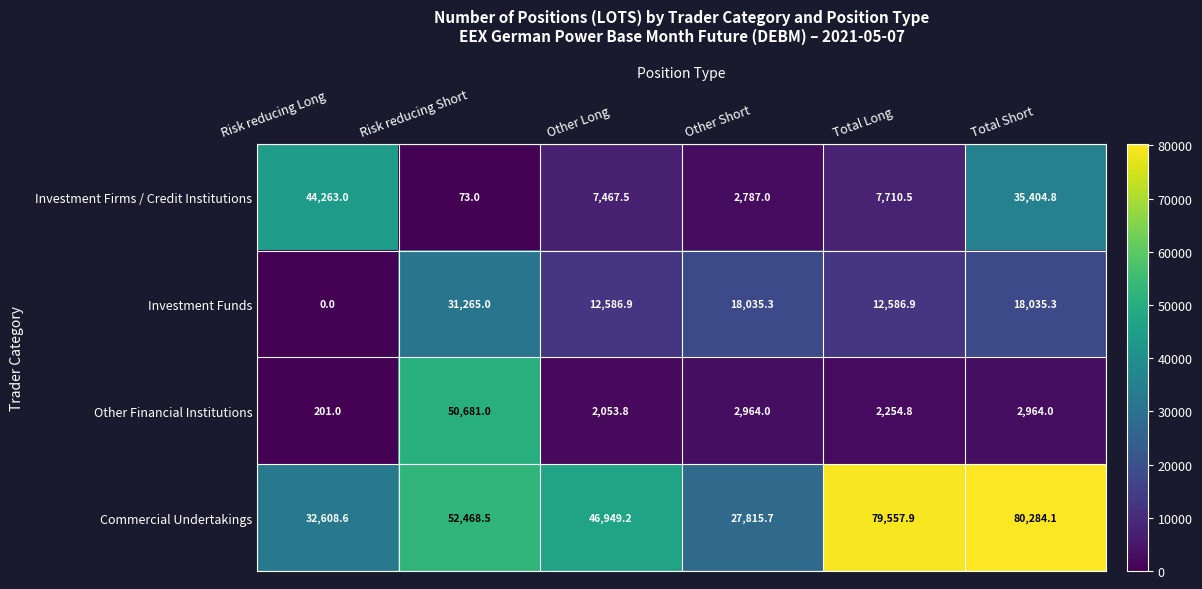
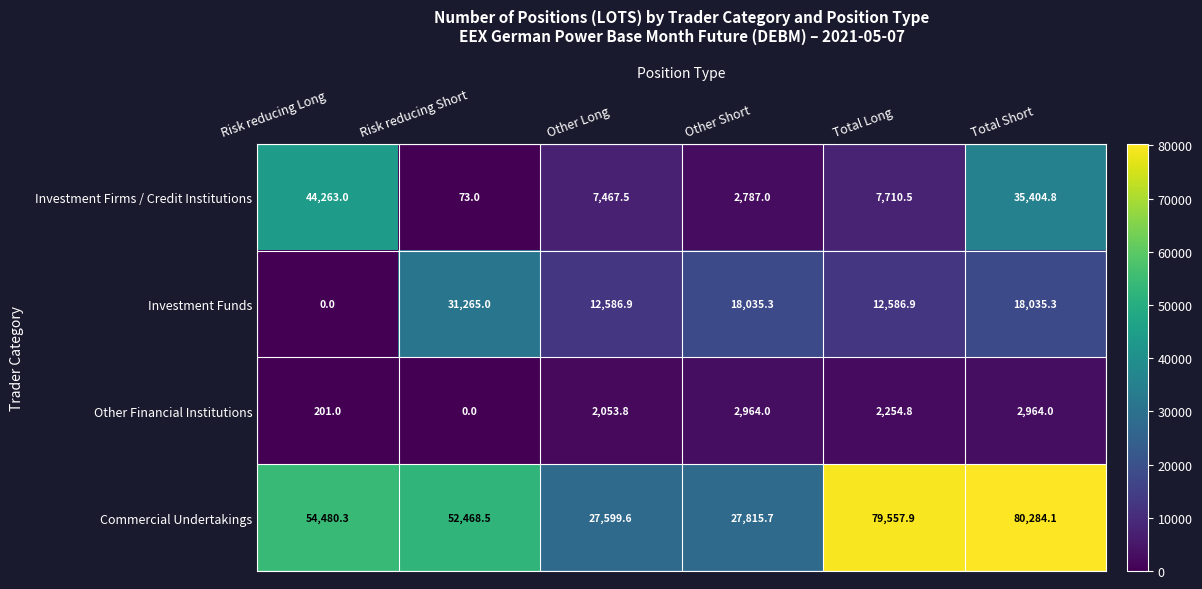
Other Financial Institutions, Risk reducing Short: 50,681.0 -> 0.0
Commercial Undertakings, Risk reducing Long: 32,608.6 -> 54,480.3
Commercial Undertakings, Other Long: 46,949.2 -> 27,599.6
